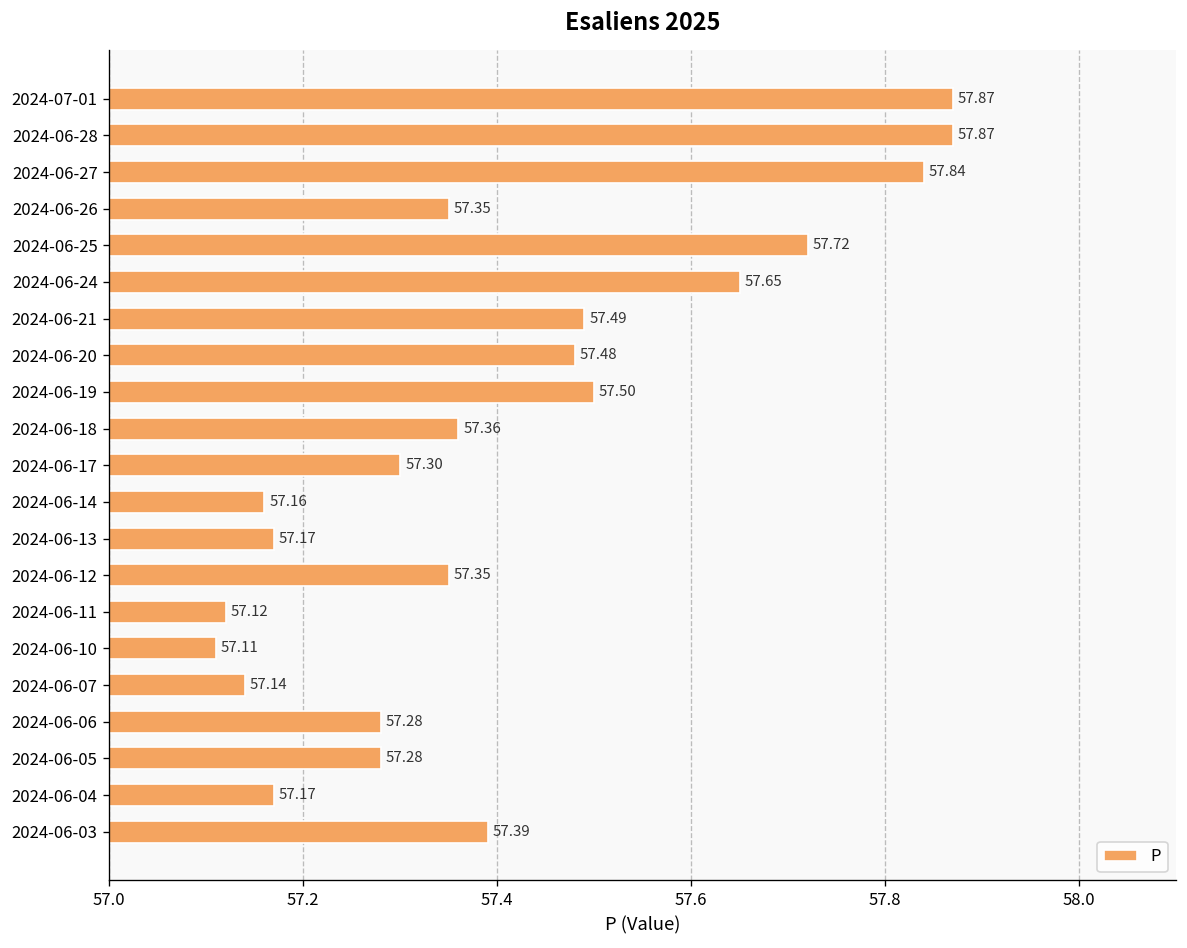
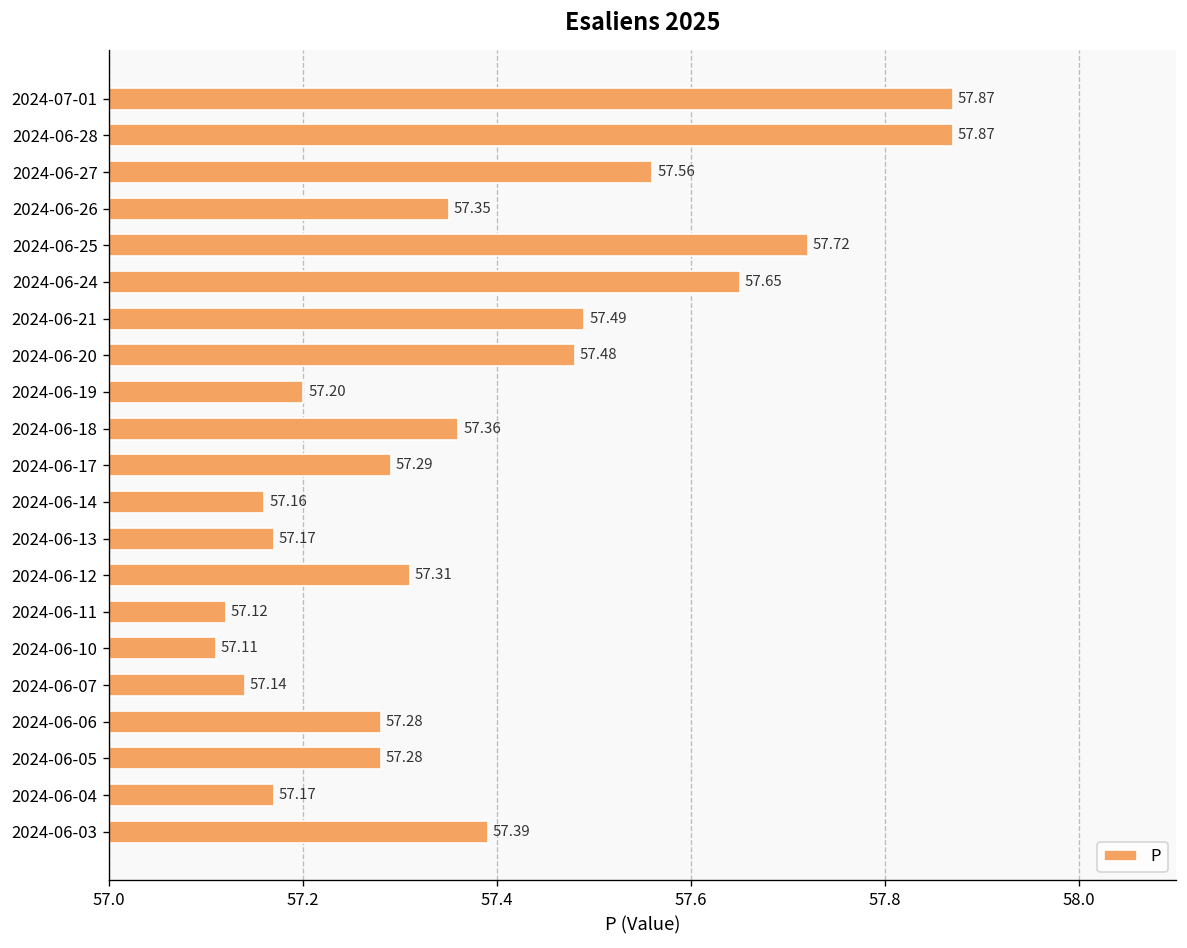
2024-06-27: 57.84 -> 57.56
2024-06-19: 57.50 -> 57.20
2024-06-17: 57.30 -> 57.29
2024-06-12: 57.35 -> 57.31
